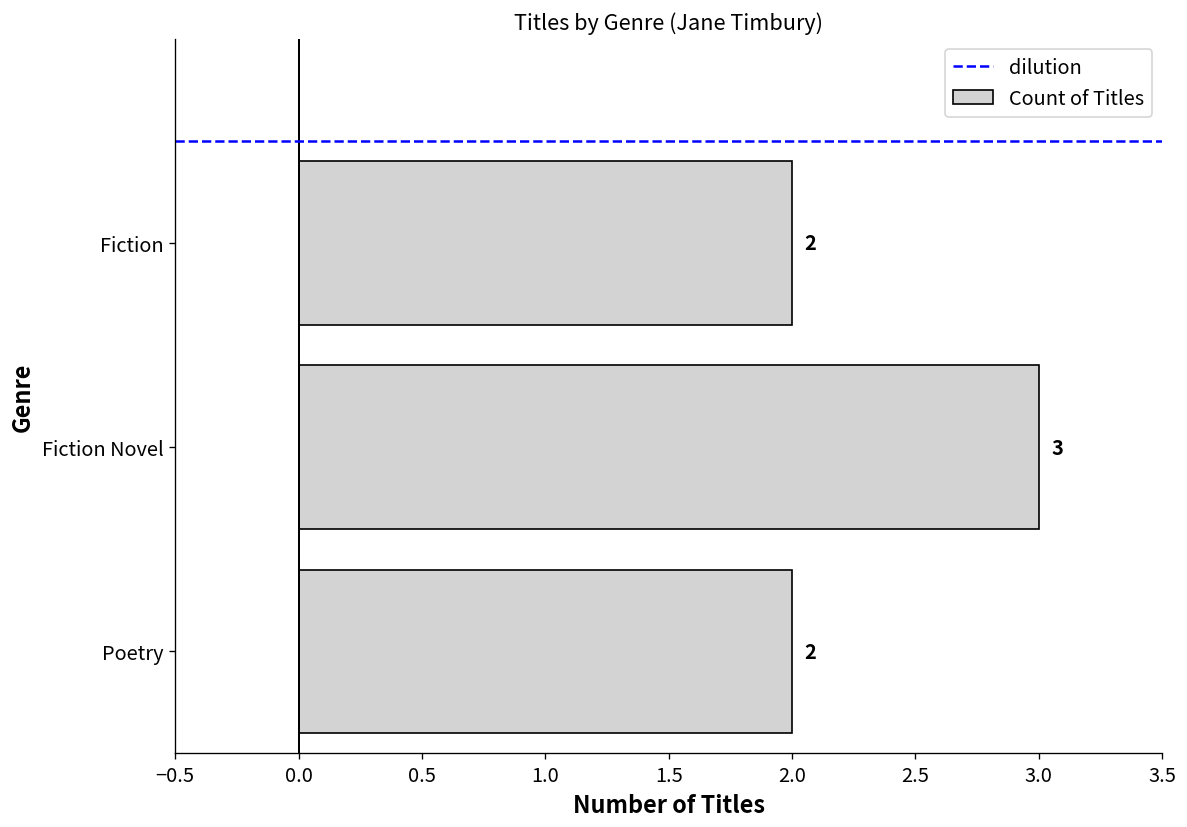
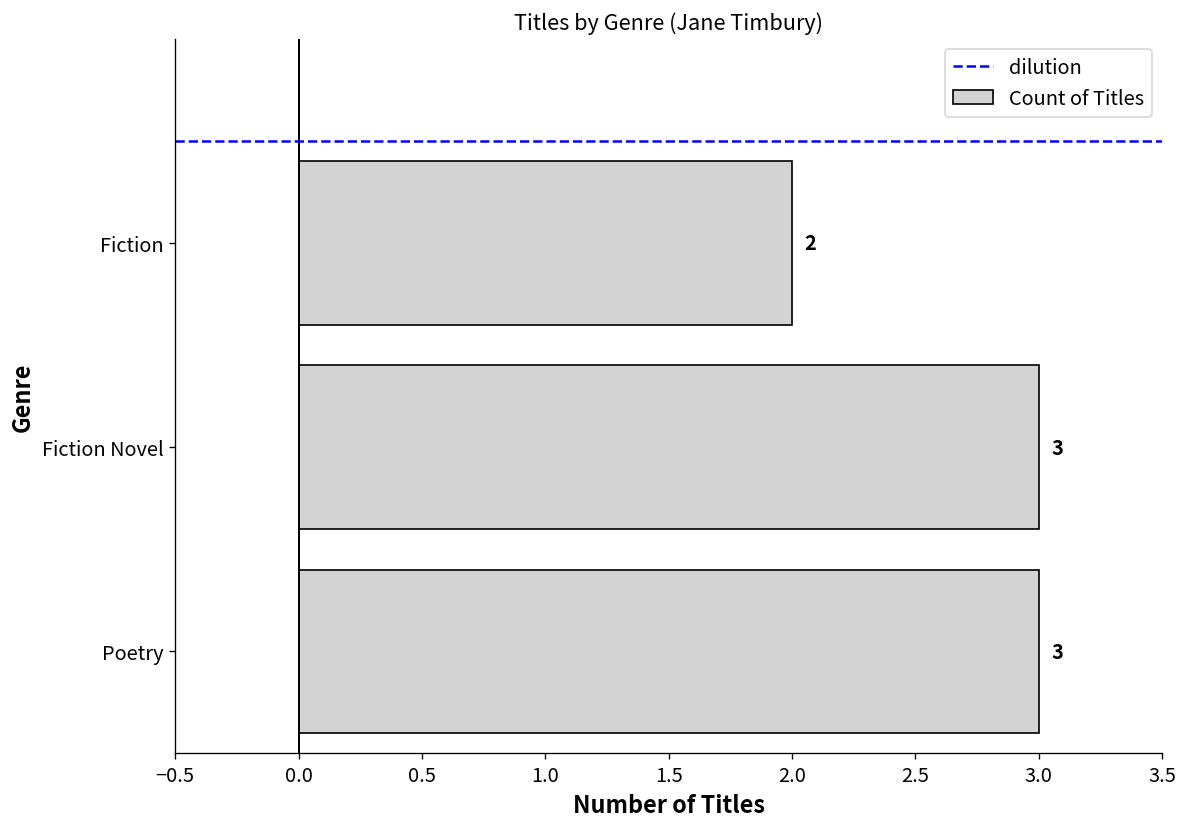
Poetry: 2 -> 3
